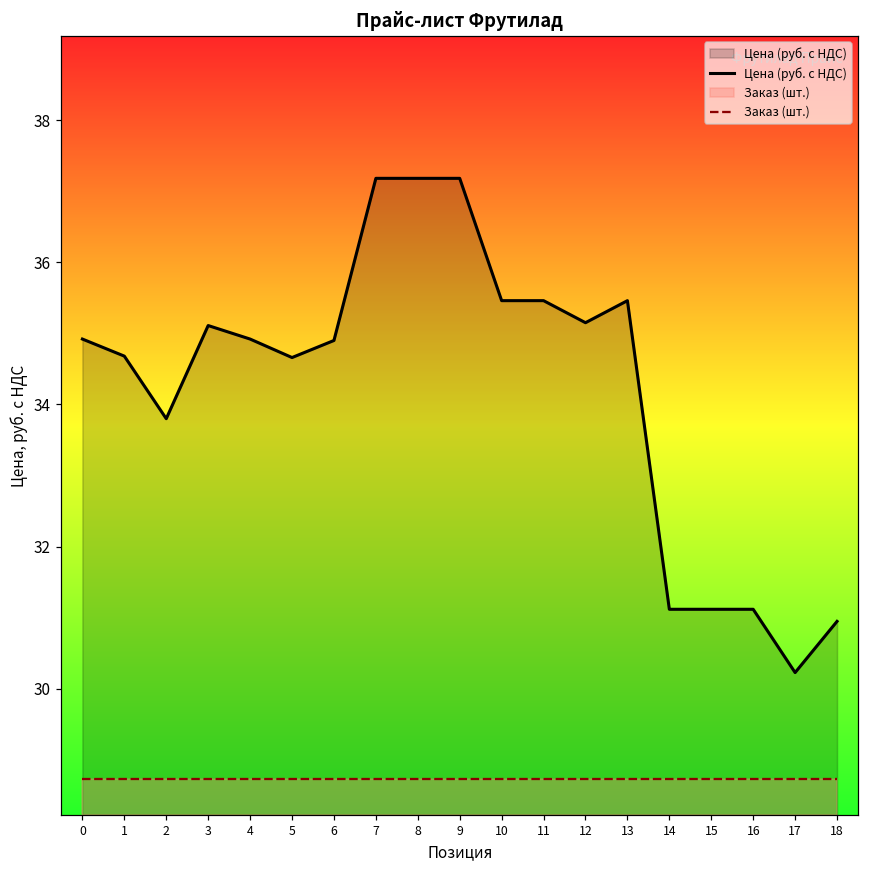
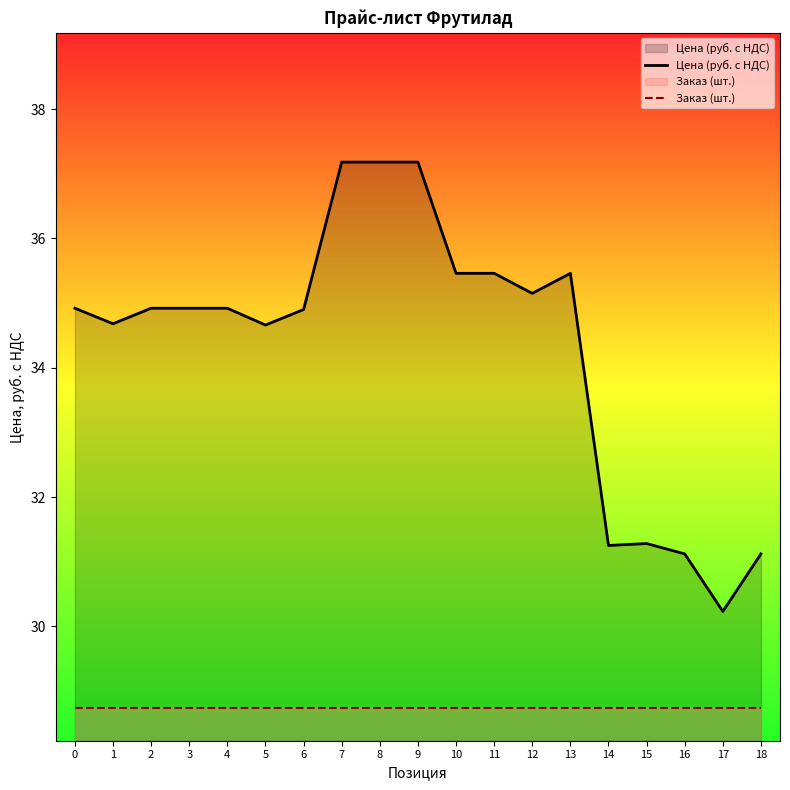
Цена (руб. с НДС), 2: 33.8 -> 34.9
Цена (руб. с НДС), 3: 35.1 -> 34.9
Цена (руб. с НДС), 14: 31.1 -> 31.3
Цена (руб. с НДС), 15: 31.1 -> 31.3
Цена (руб. с НДС), 18: 31.0 -> 31.1
